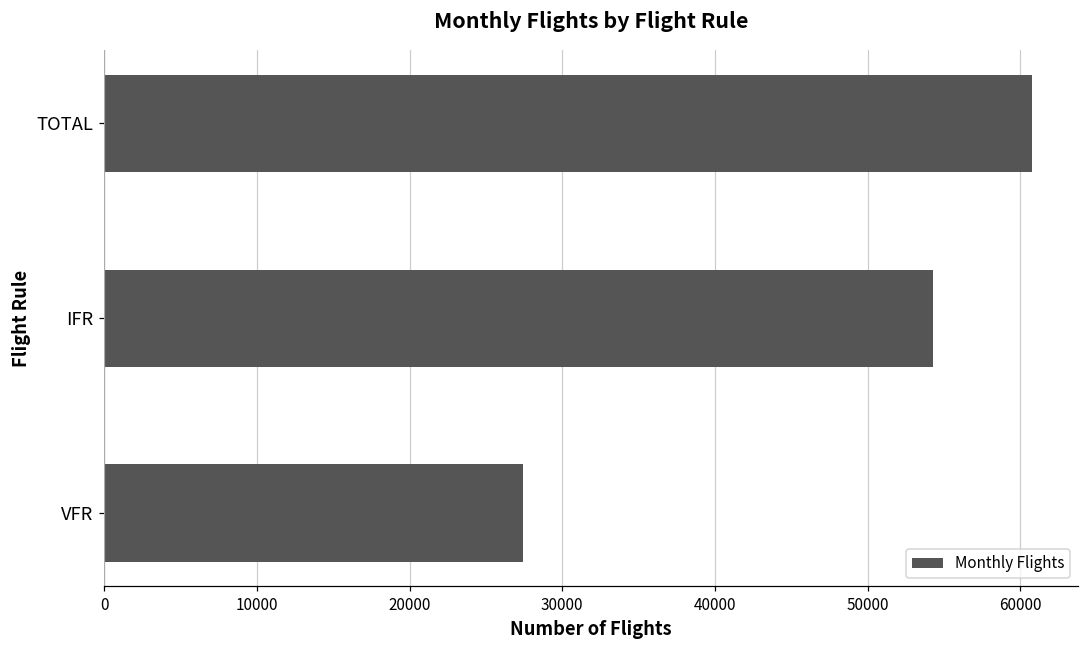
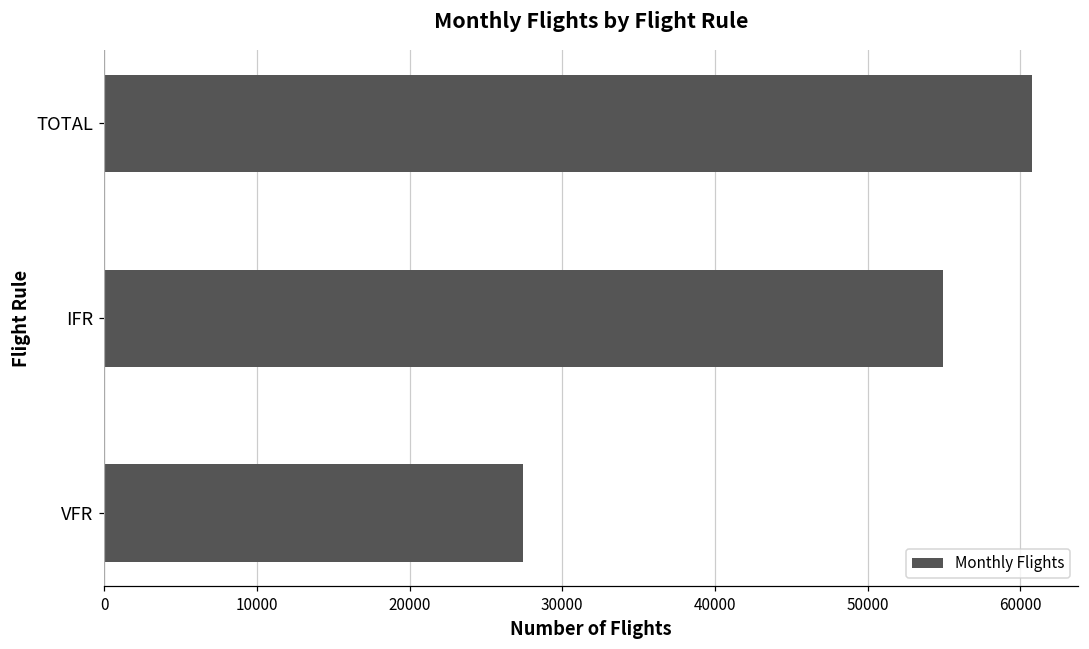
IFR: 54300 -> 54900
